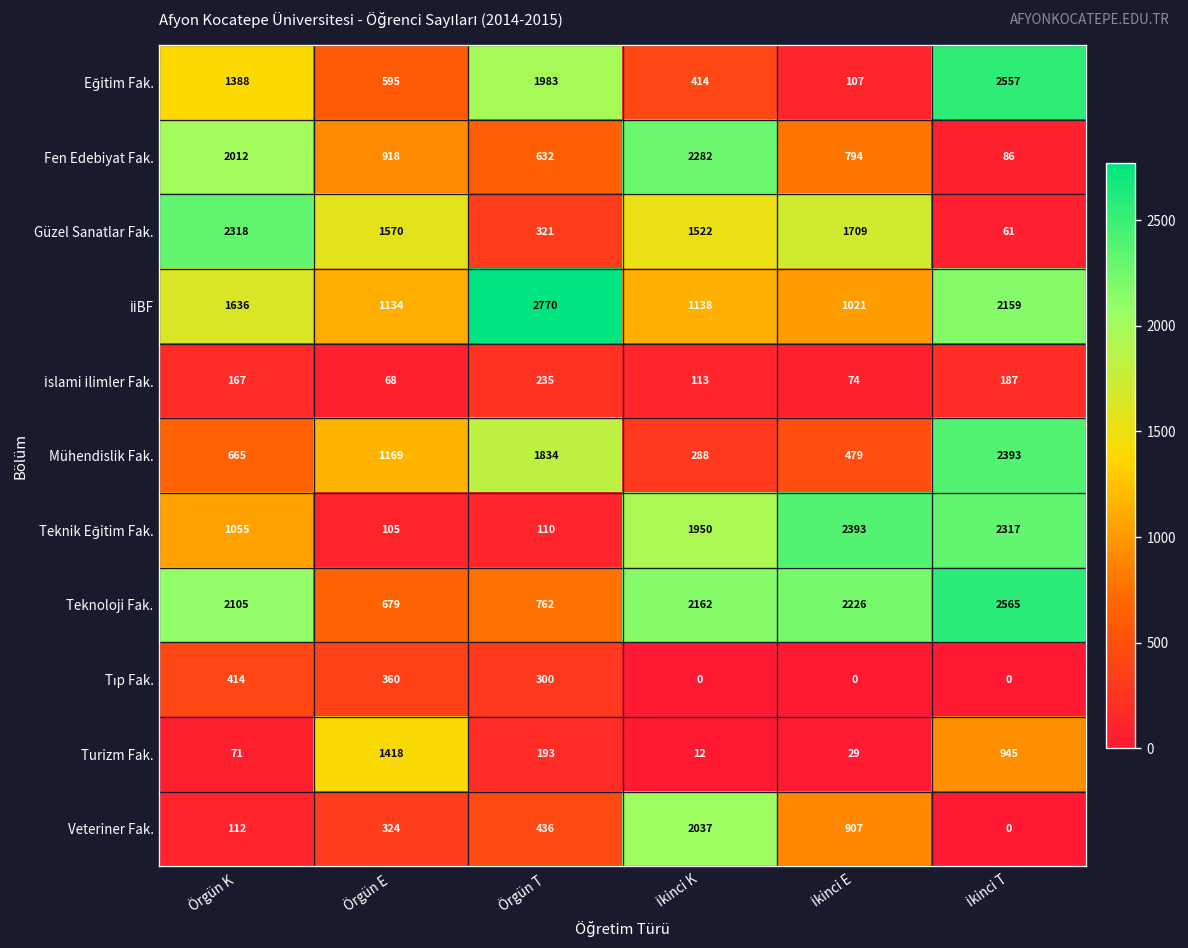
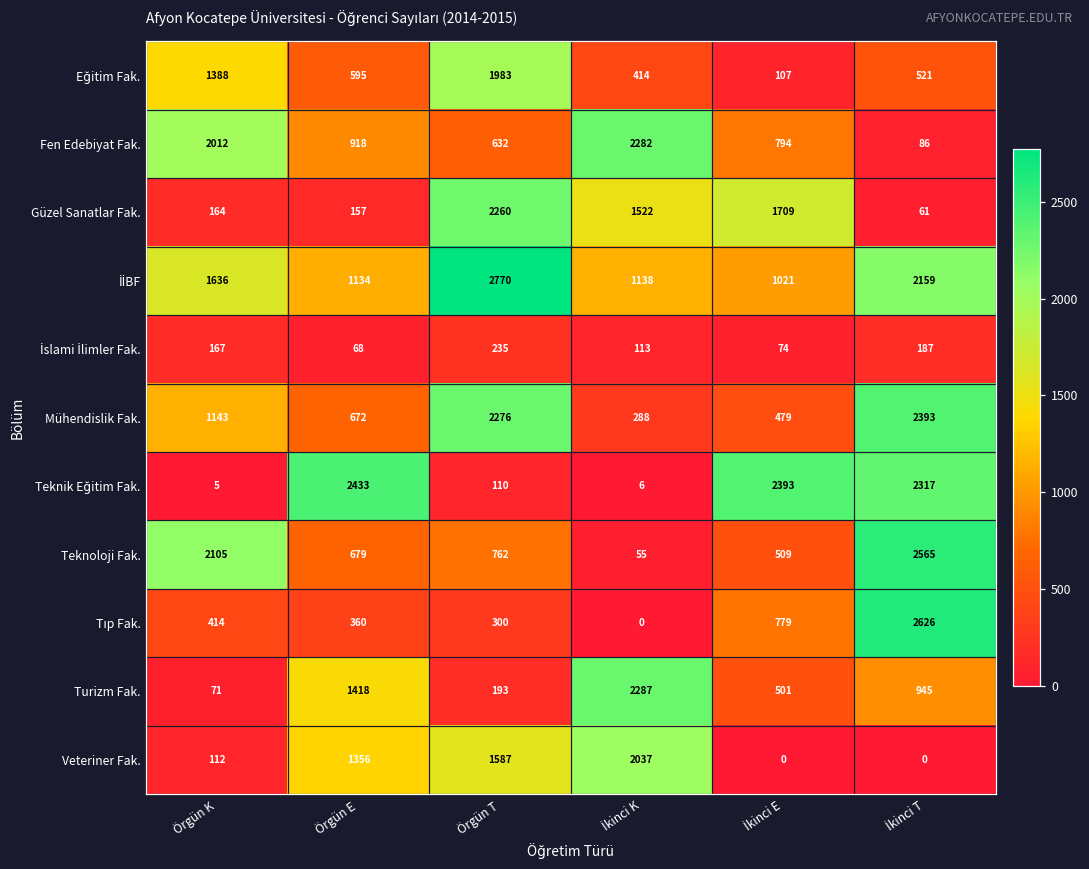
Eğitim Fak., İkinci T: 2557 -> 521
Güzel Sanatlar Fak., Örgün K: 2318 -> 164
Güzel Sanatlar Fak., Örgün E: 1570 -> 157
Güzel Sanatlar Fak., Örgün T: 321 -> 2260
Mühendislik Fak., Örgün K: 665 -> 1143
Mühendislik Fak., Örgün E: 1169 -> 672
Mühendislik Fak., Örgün T: 1834 -> 2276
Teknik Eğitim Fak., Örgün K: 1055 -> 5
Teknik Eğitim Fak., Örgün E: 105 -> 2433
Teknik Eğitim Fak., İkinci K: 1950 -> 6
Teknoloji Fak., İkinci K: 2162 -> 55
Teknoloji Fak., İkinci E: 2226 -> 509
Tıp Fak., İkinci E: 0 -> 779
Tıp Fak., İkinci T: 0 -> 2626
Turizm Fak., İkinci K: 12 -> 2287
Turizm Fak., İkinci E: 29 -> 501
Veteriner Fak., Örgün E: 324 -> 1356
Veteriner Fak., Örgün T: 436 -> 1587
Veteriner Fak., İkinci E: 907 -> 0
